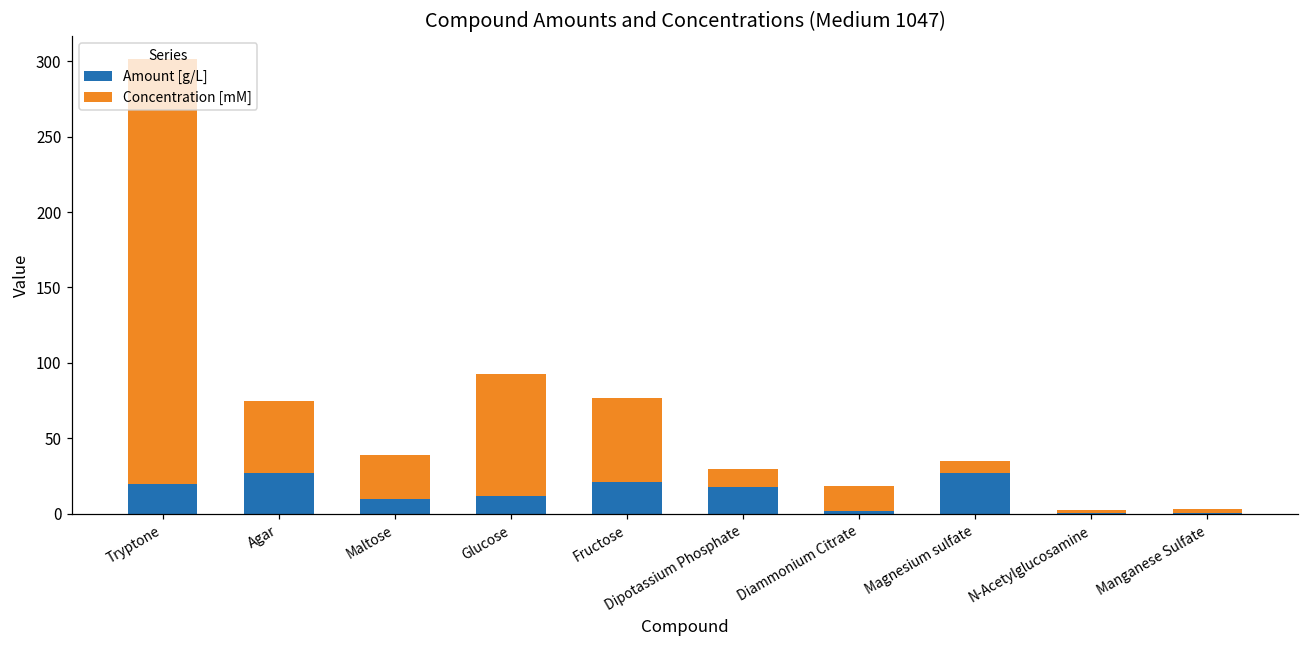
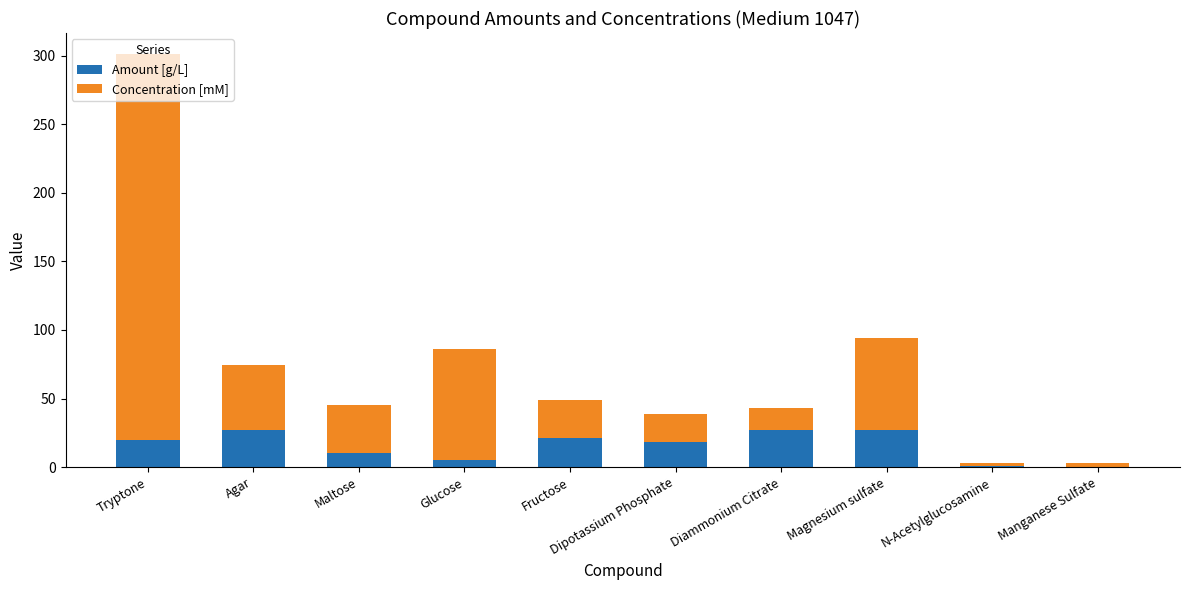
Concentration [mM], Maltose: 29 -> 35
Amount [g/L], Glucose: 12 -> 5
Concentration [mM], Fructose: 56 -> 28
Concentration [mM], Dipotassium Phosphate: 11 -> 21
Amount [g/L], Diammonium Citrate: 2 -> 27
Concentration [mM], Magnesium sulfate: 8 -> 67
